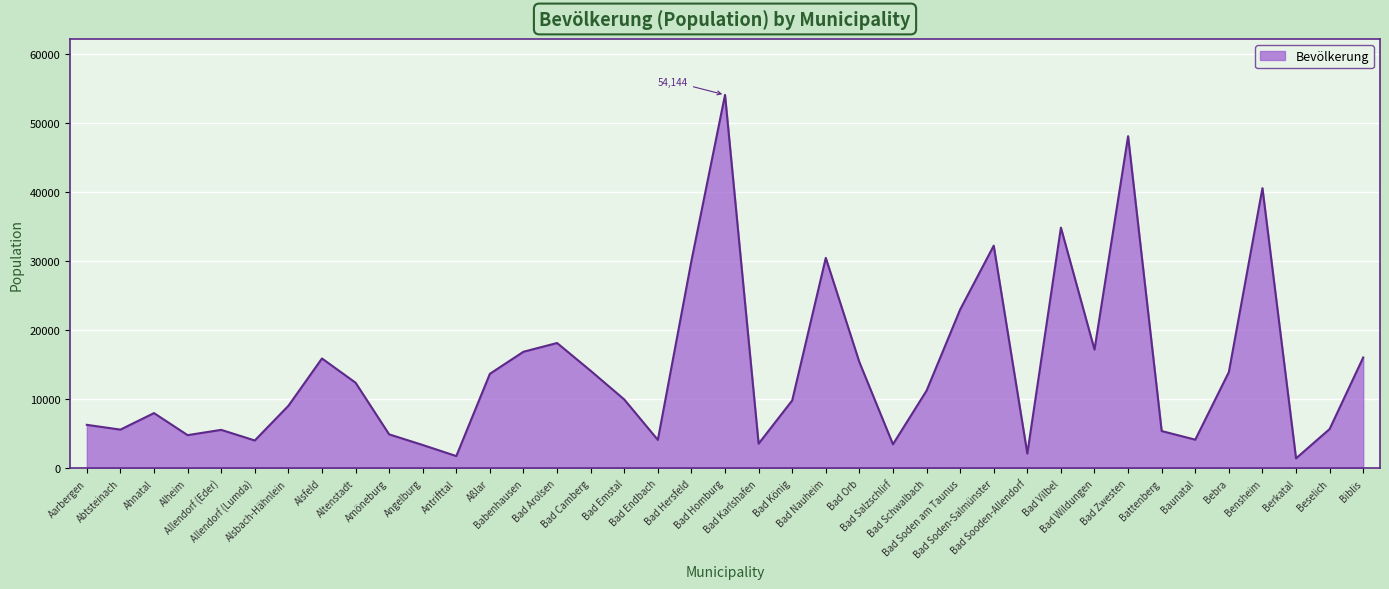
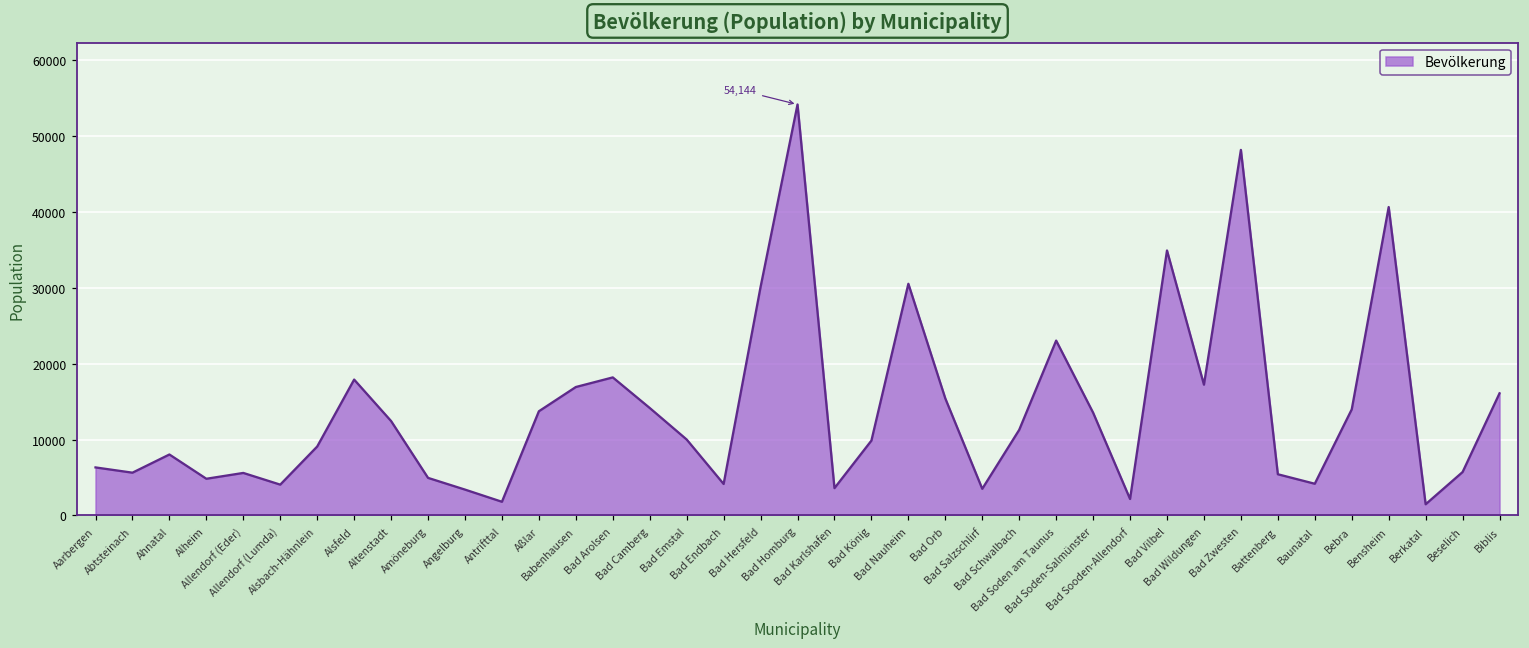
Alsfeld: 16000 -> 18000
Bad Soden-Salmünster: 32000 -> 14000
